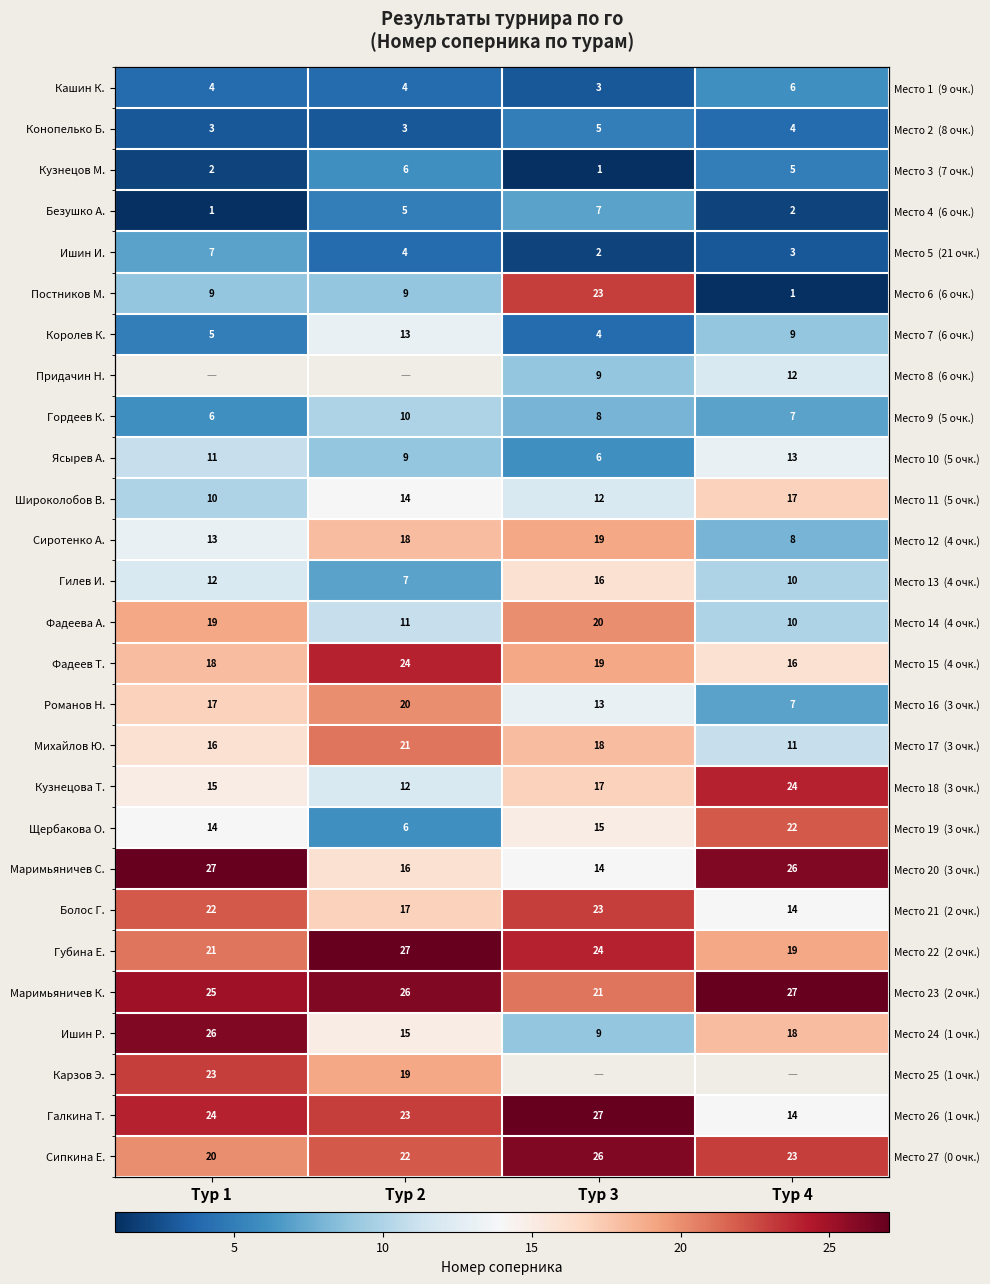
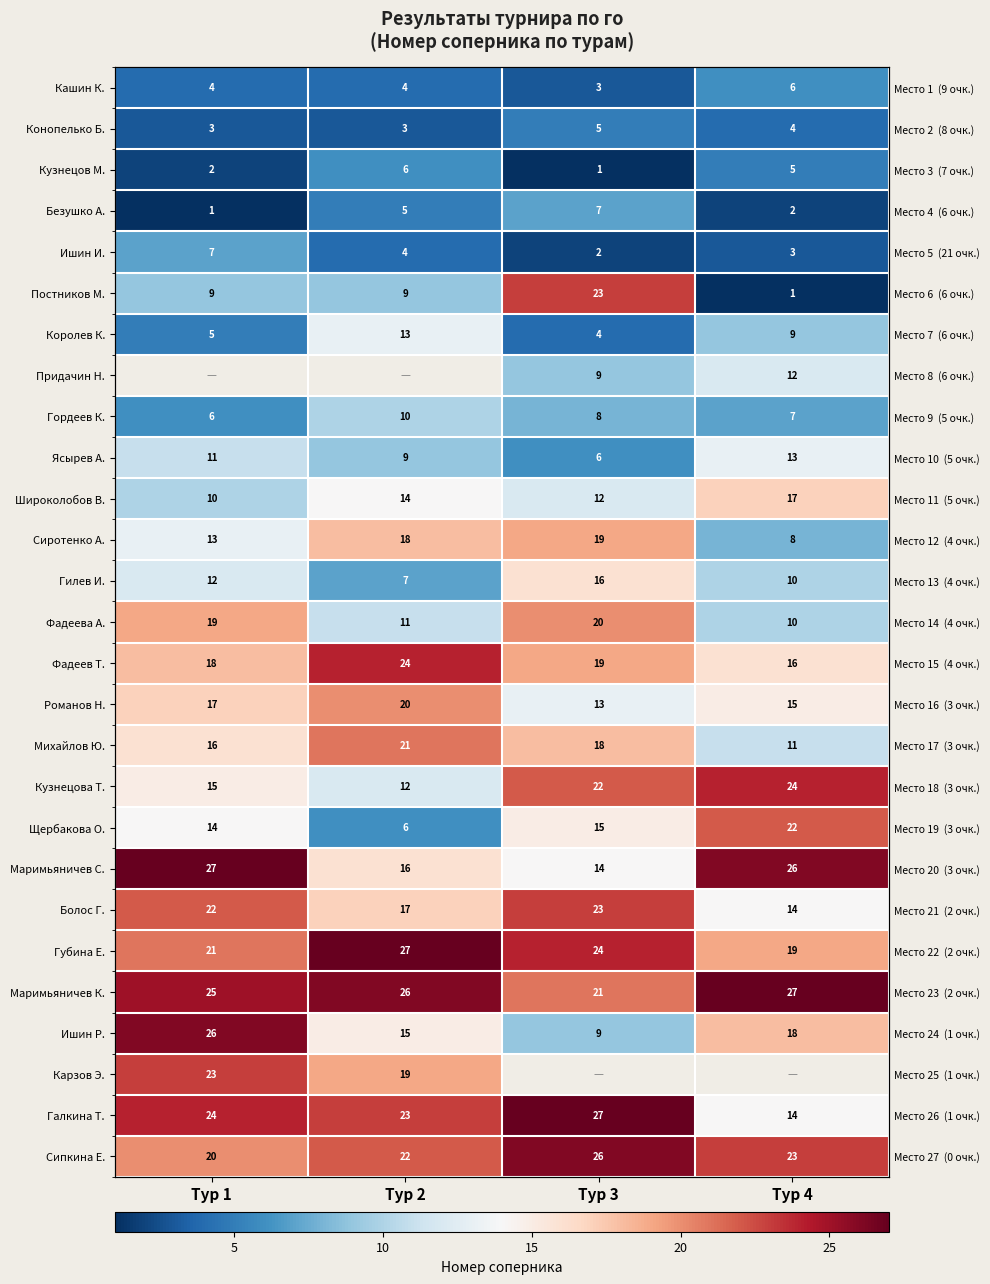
Романов Н., Тур 4: 7 -> 15
Кузнецова Т., Тур 3: 17 -> 22
